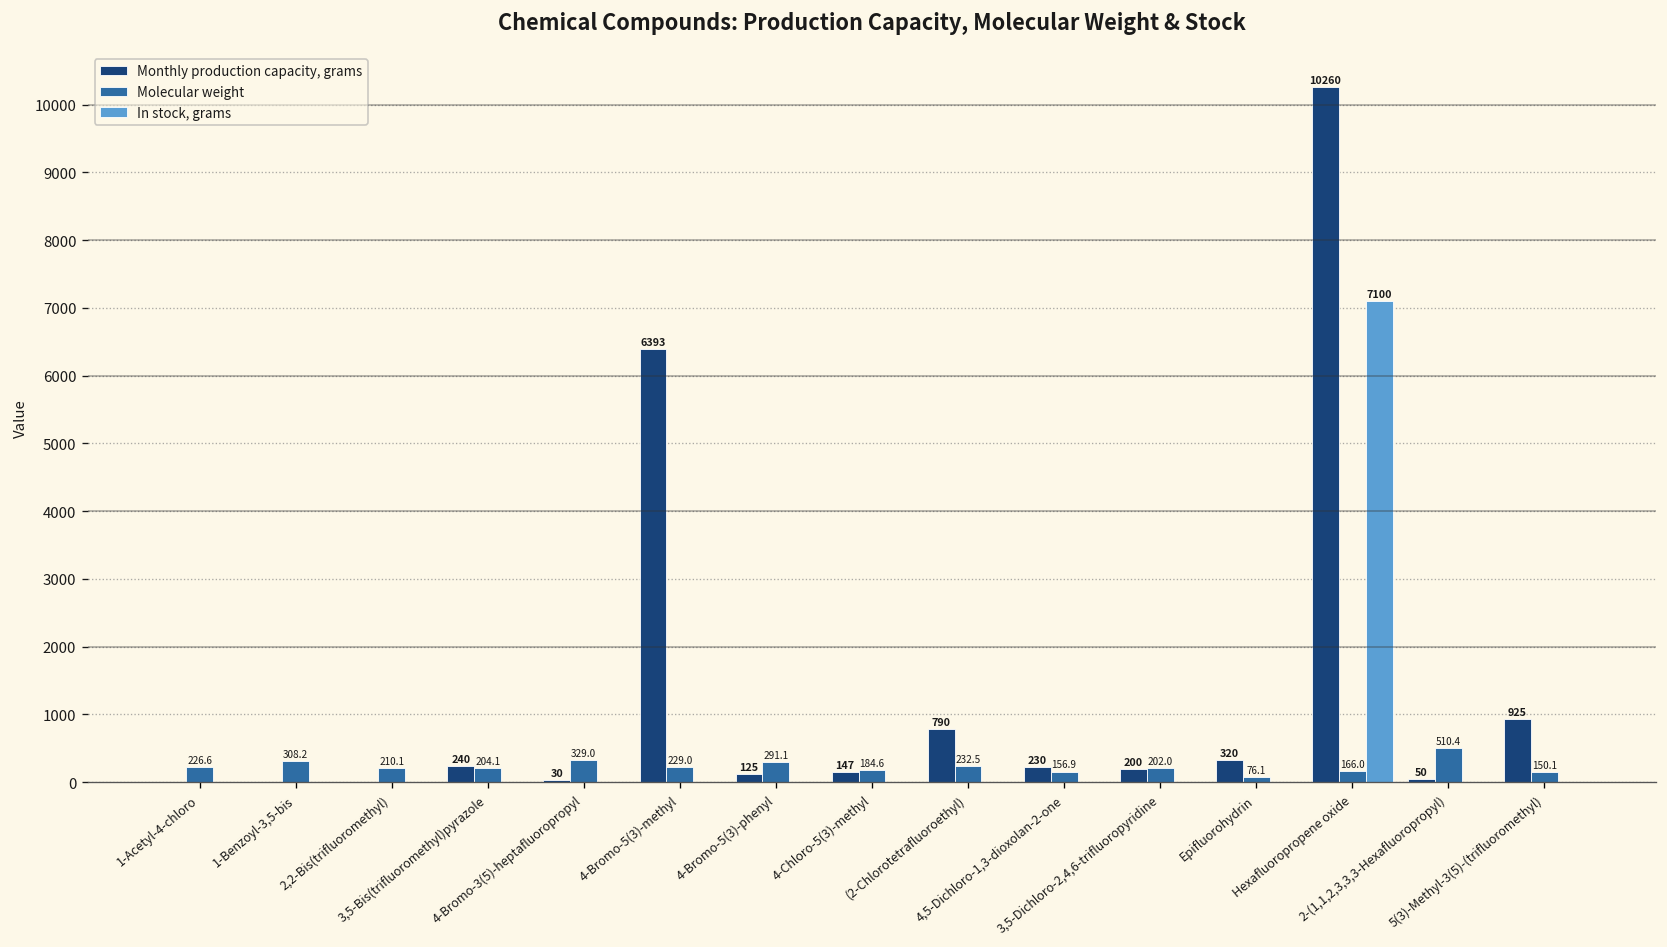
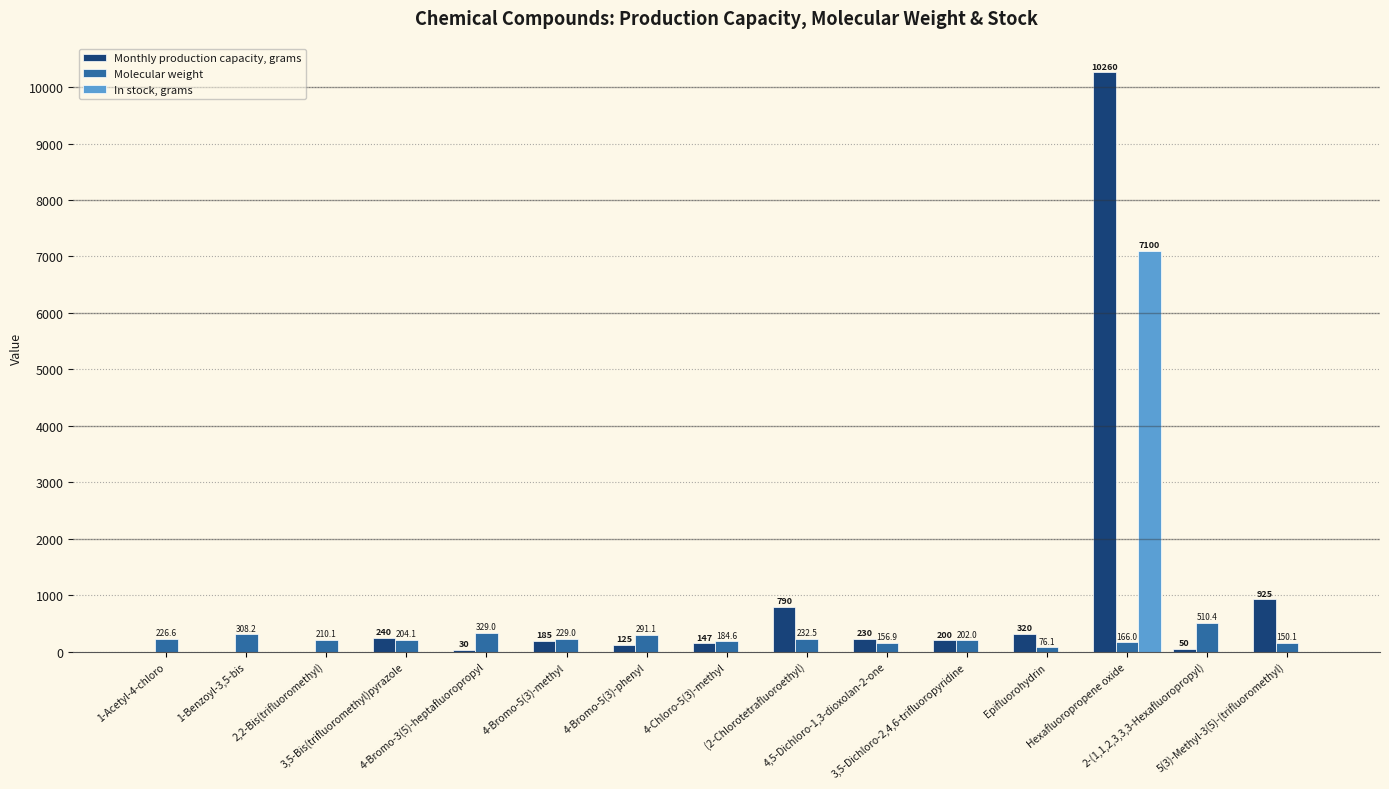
Monthly production capacity, grams, 4-Bromo-5(3)-methyl: 6393 -> 185
